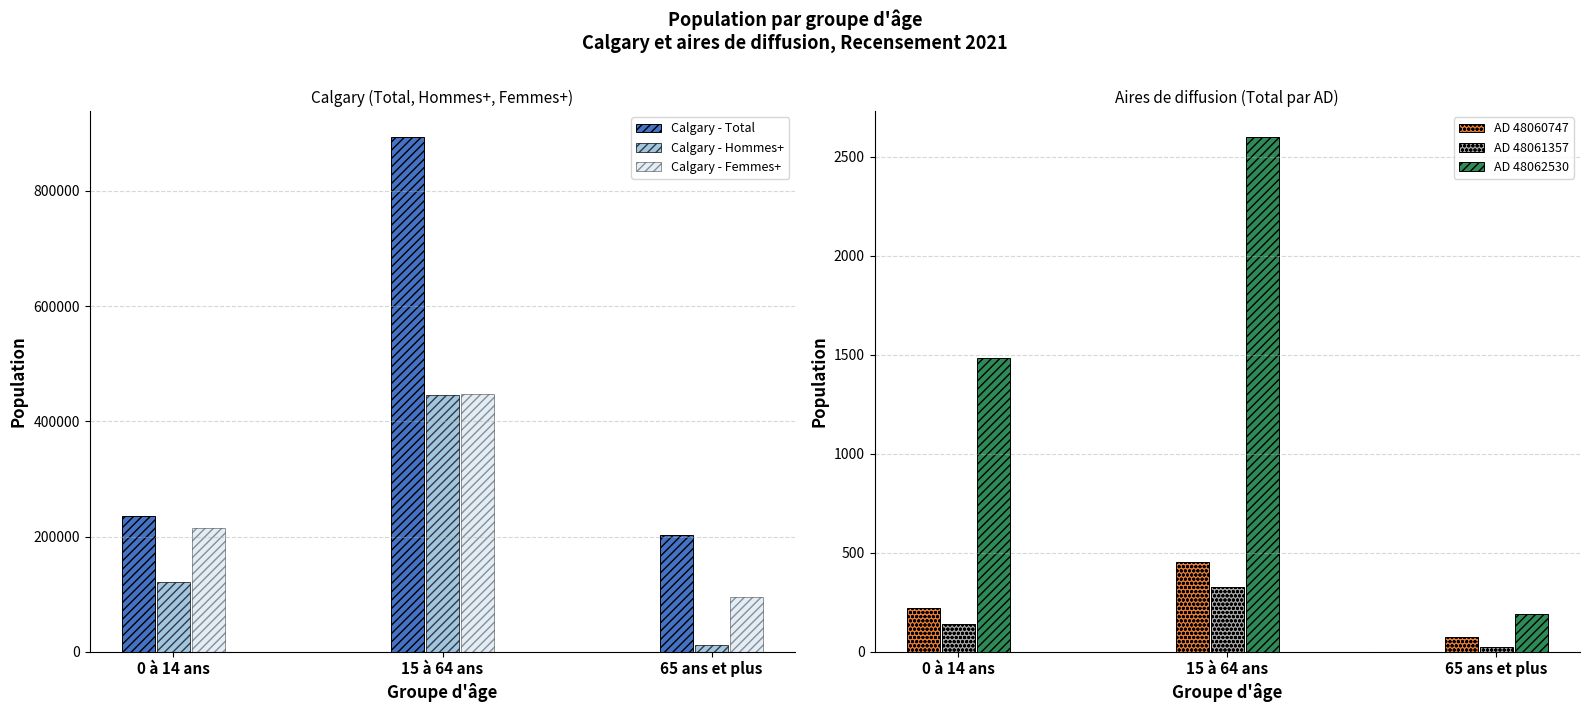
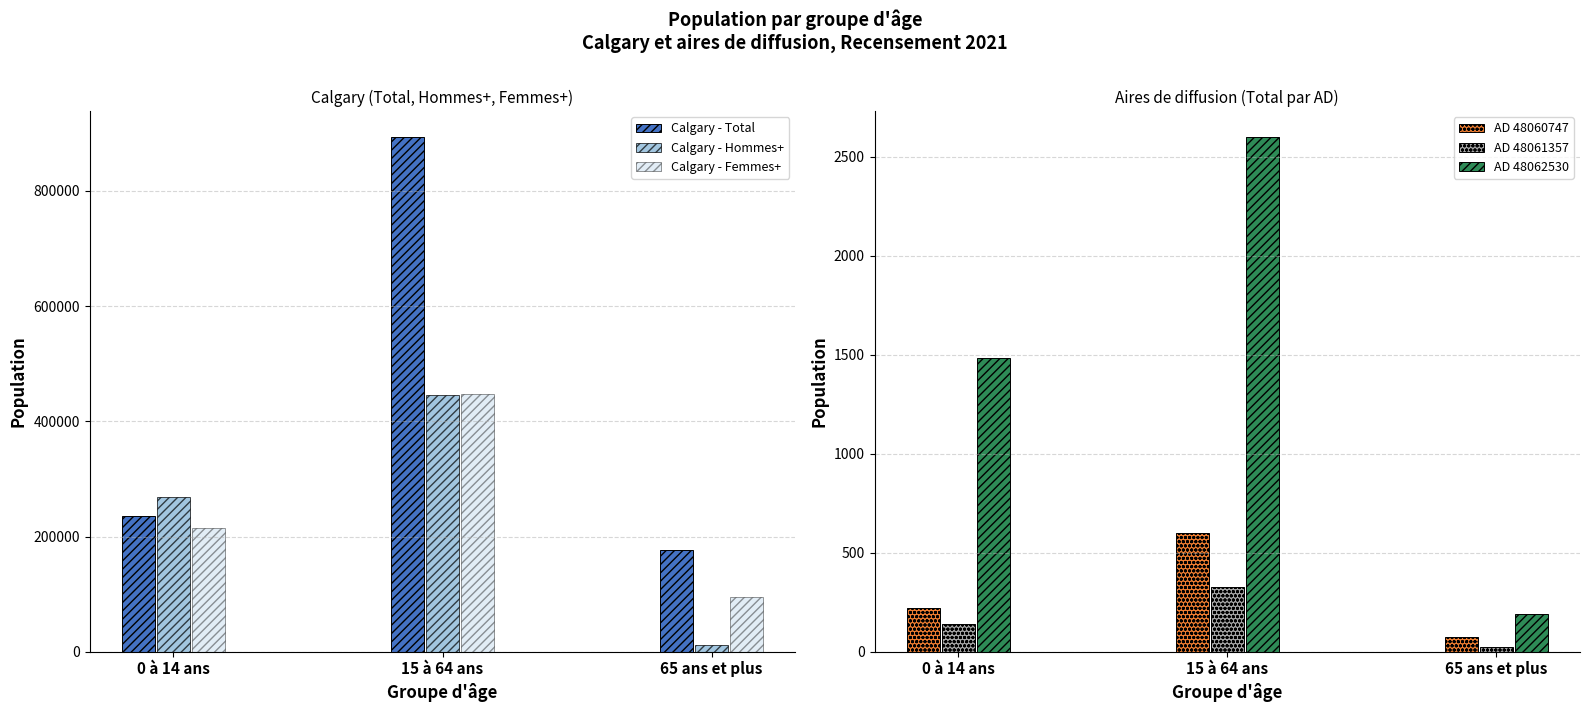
Calgary (Total, Hommes+, Femmes+), Calgary - Hommes+, 0 à 14 ans: 120000 -> 270000
Calgary (Total, Hommes+, Femmes+), Calgary - Total, 65 ans et plus: 200000 -> 180000
Aires de diffusion (Total par AD), AD 48060747, 15 à 64 ans: 450 -> 600
